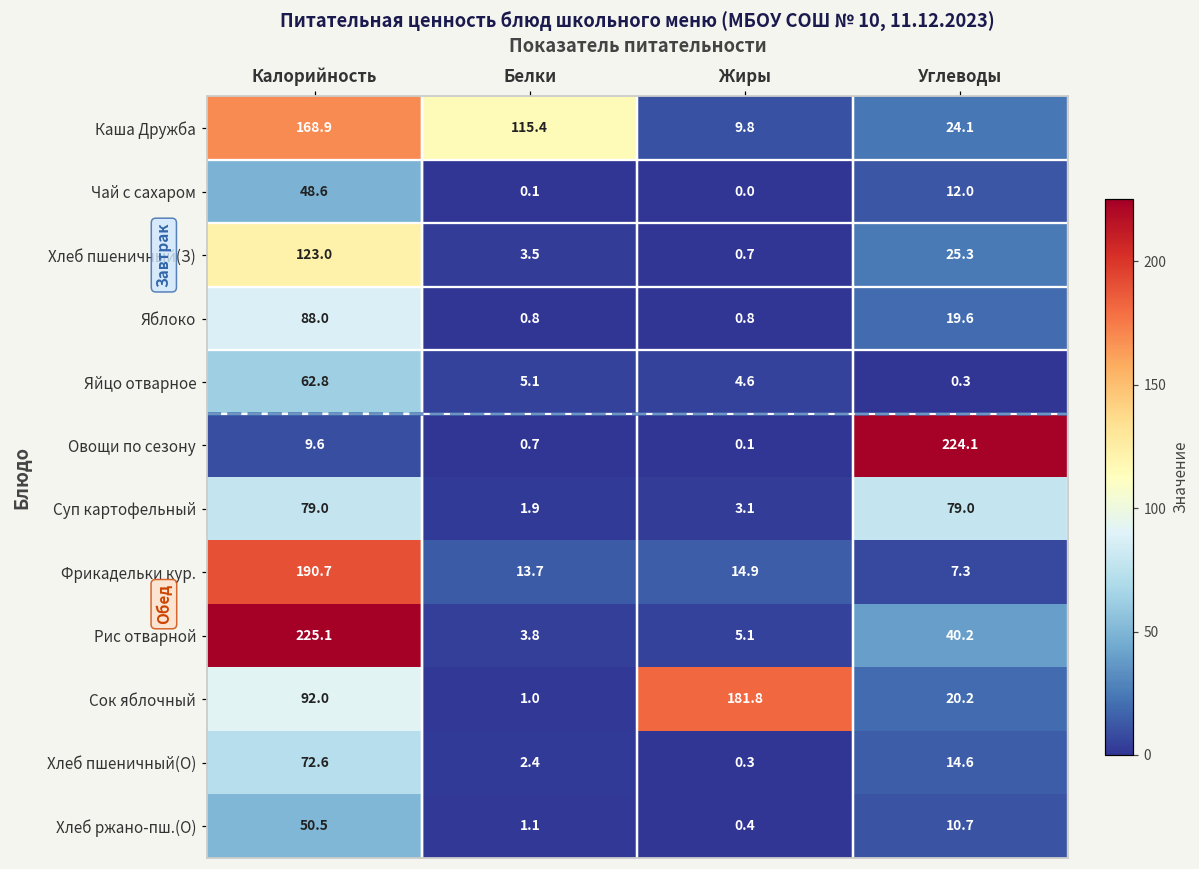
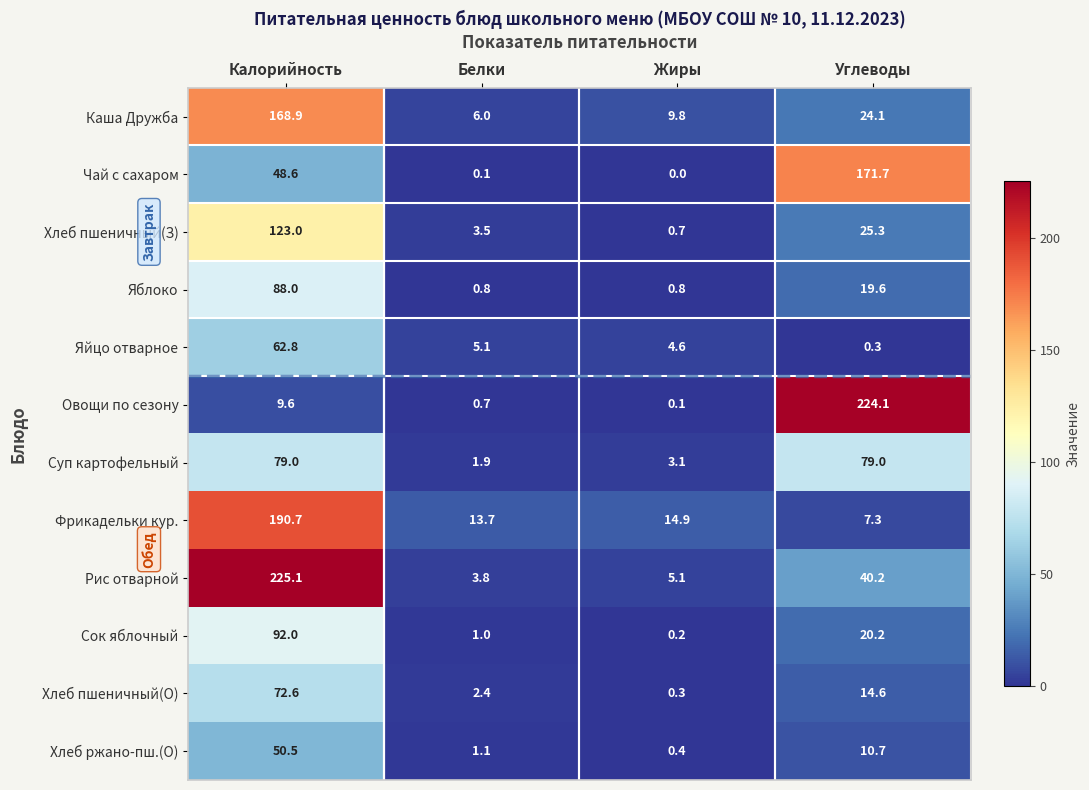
Каша Дружба, Белки: 115.4 -> 6.0
Чай с сахаром, Углеводы: 12.0 -> 171.7
Сок яблочный, Жиры: 181.8 -> 0.2
